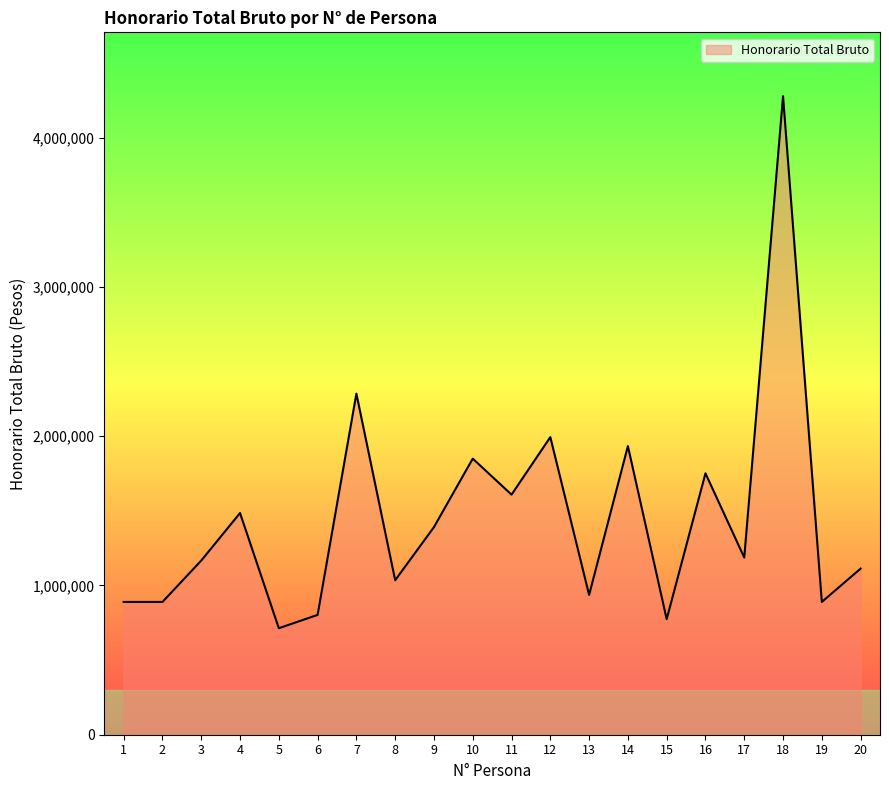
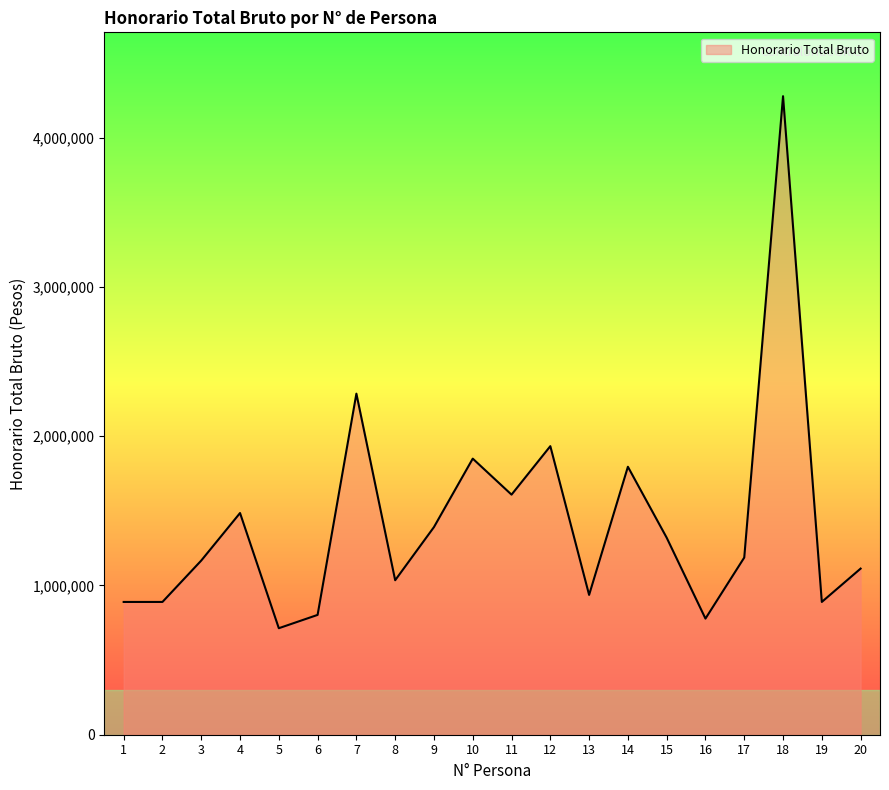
12: 1,990,000 -> 1,930,000
14: 1,930,000 -> 1,790,000
15: 770,000 -> 1,320,000
16: 1,750,000 -> 780,000
